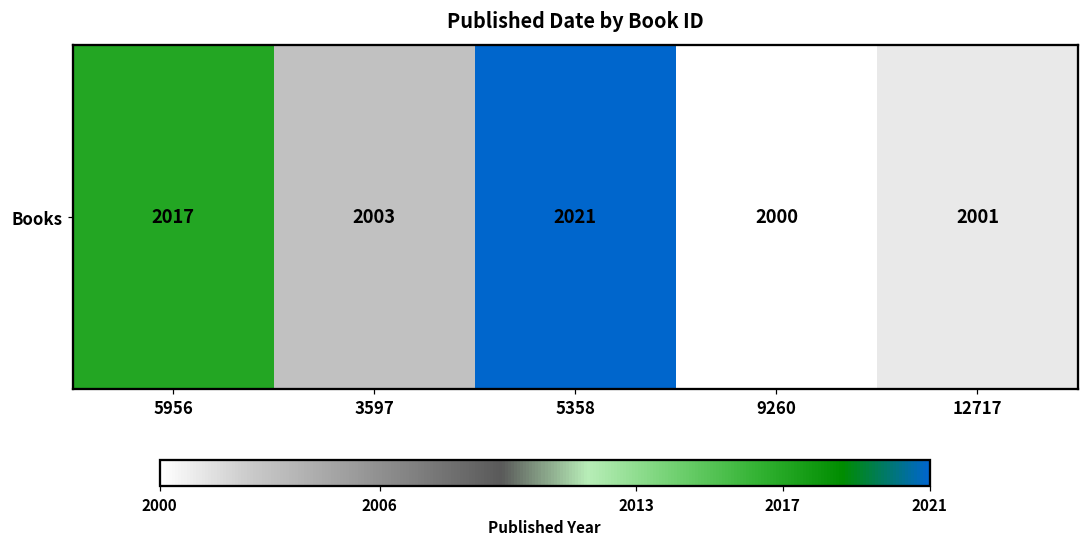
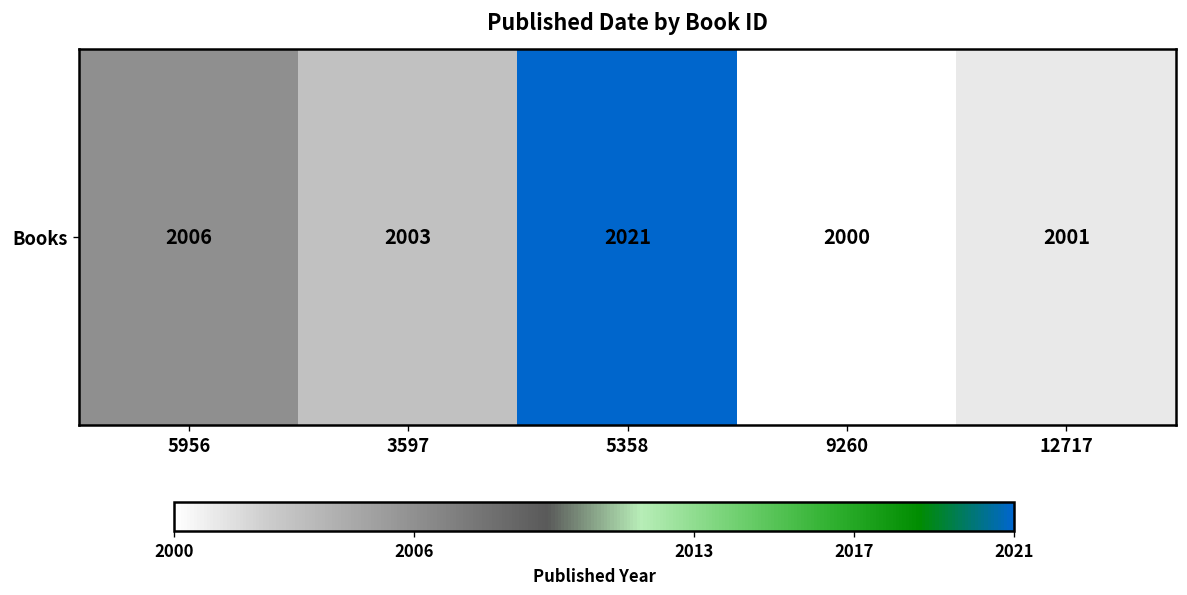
Books, 5956: 2017 -> 2006
